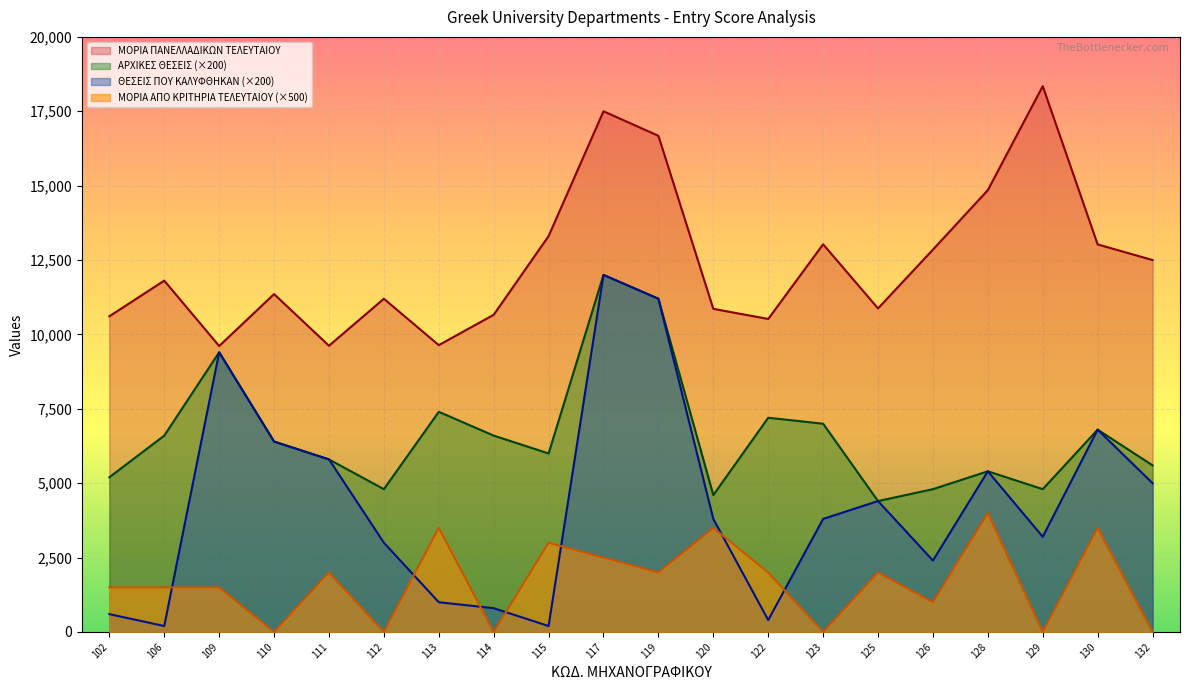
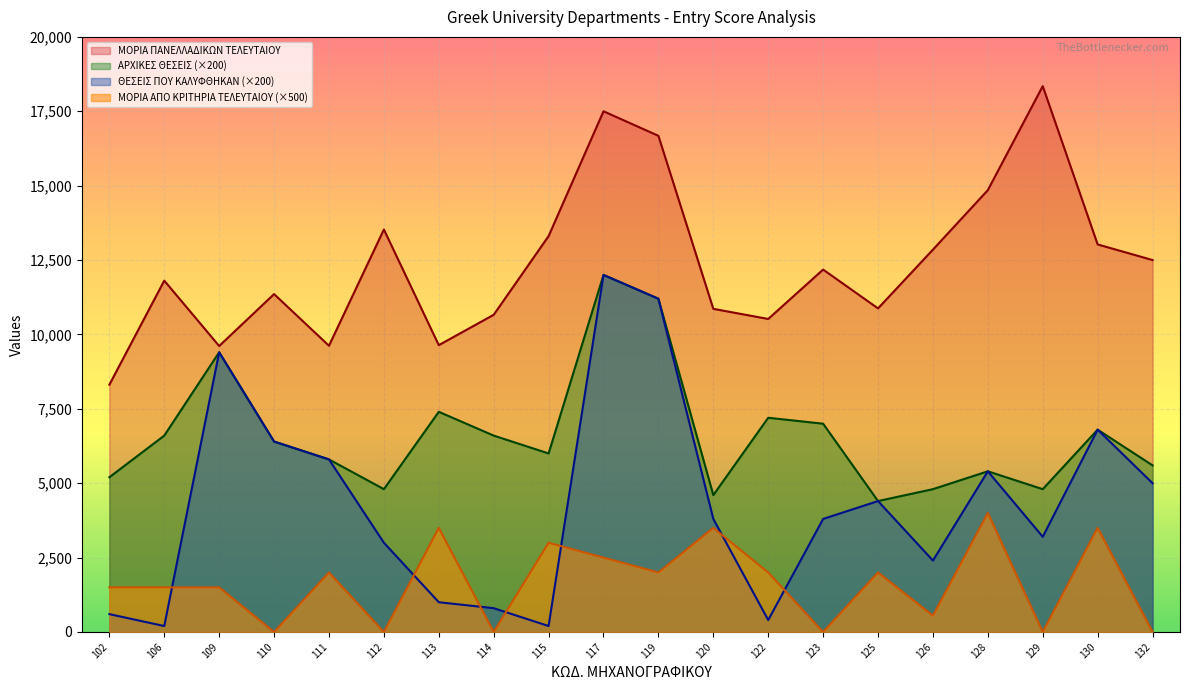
ΜΟΡΙΑ ΠΑΝΕΛΛΑΔΙΚΩΝ ΤΕΛΕΥΤΑΙΟΥ, 102: 10,600 -> 8,300
ΜΟΡΙΑ ΠΑΝΕΛΛΑΔΙΚΩΝ ΤΕΛΕΥΤΑΙΟΥ, 112: 11,200 -> 13,500
ΜΟΡΙΑ ΠΑΝΕΛΛΑΔΙΚΩΝ ΤΕΛΕΥΤΑΙΟΥ, 123: 13,000 -> 12,200
ΜΟΡΙΑ ΑΠΟ ΚΡΙΤΗΡΙΑ ΤΕΛΕΥΤΑΙΟΥ (×500), 126: 1,000 -> 600
